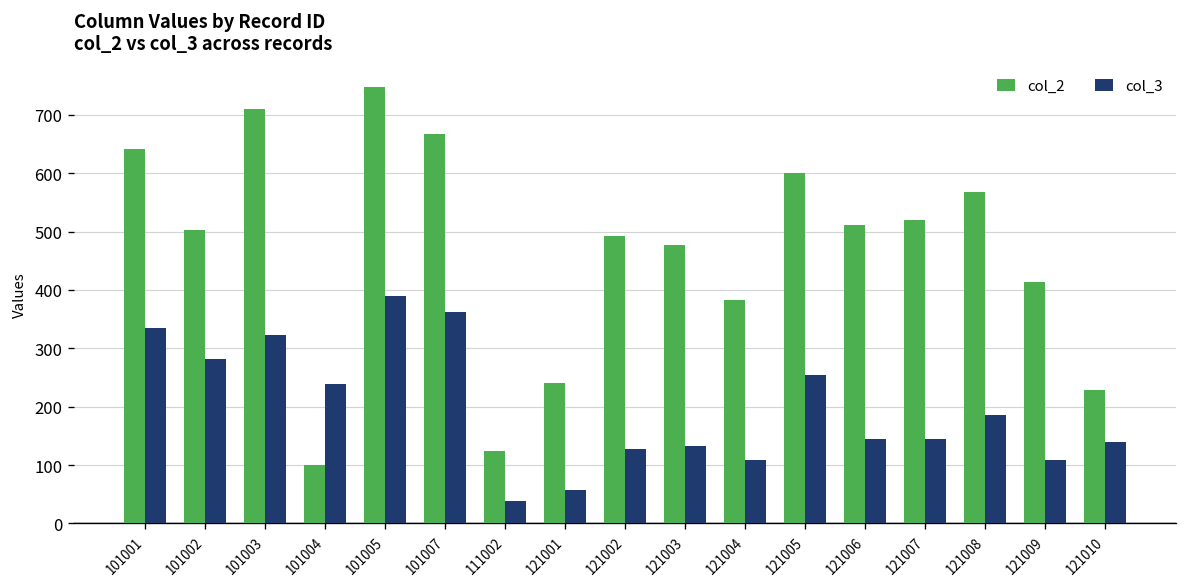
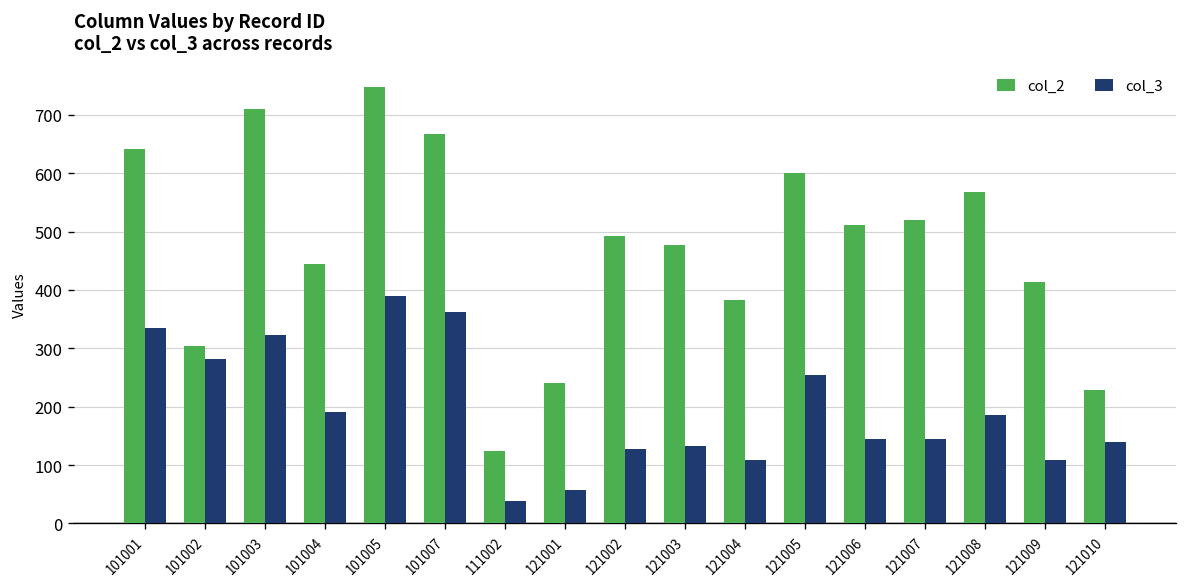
col_2, 101002: 500 -> 300
col_2, 101004: 100 -> 450
col_3, 101004: 240 -> 190
